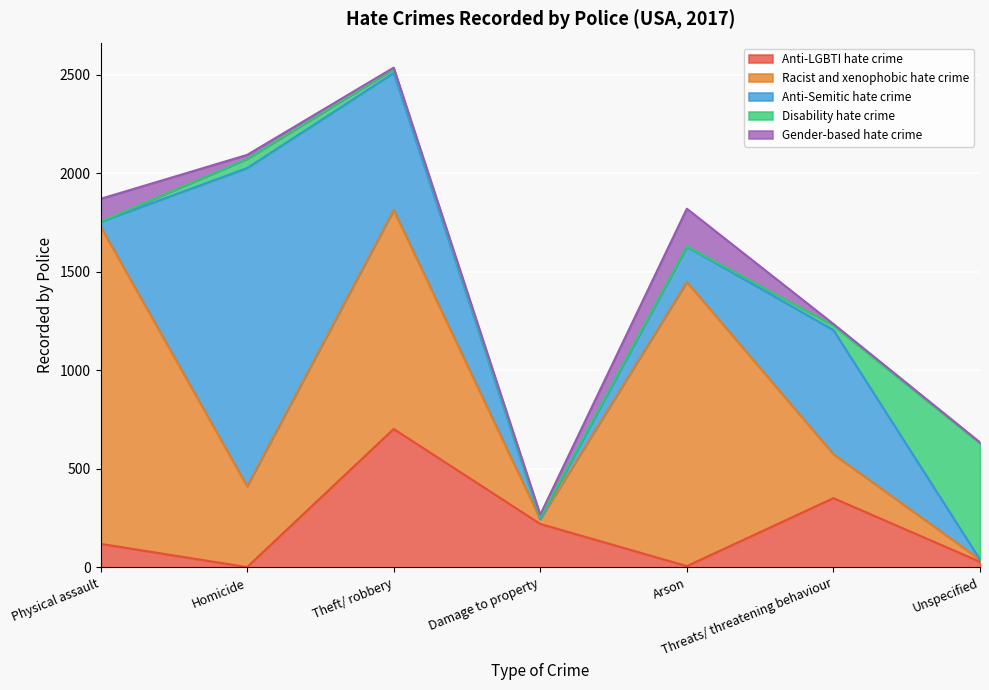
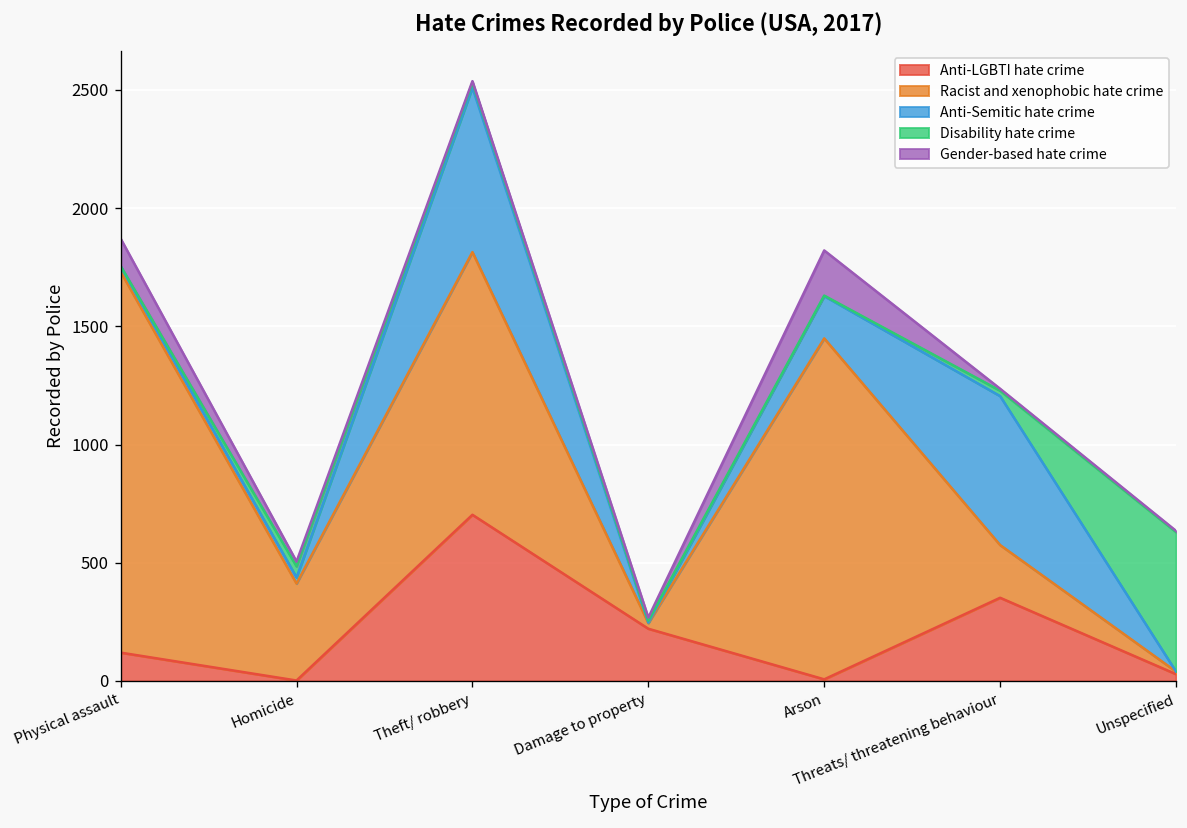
Anti-Semitic hate crime, Homicide: 1620 -> 30
